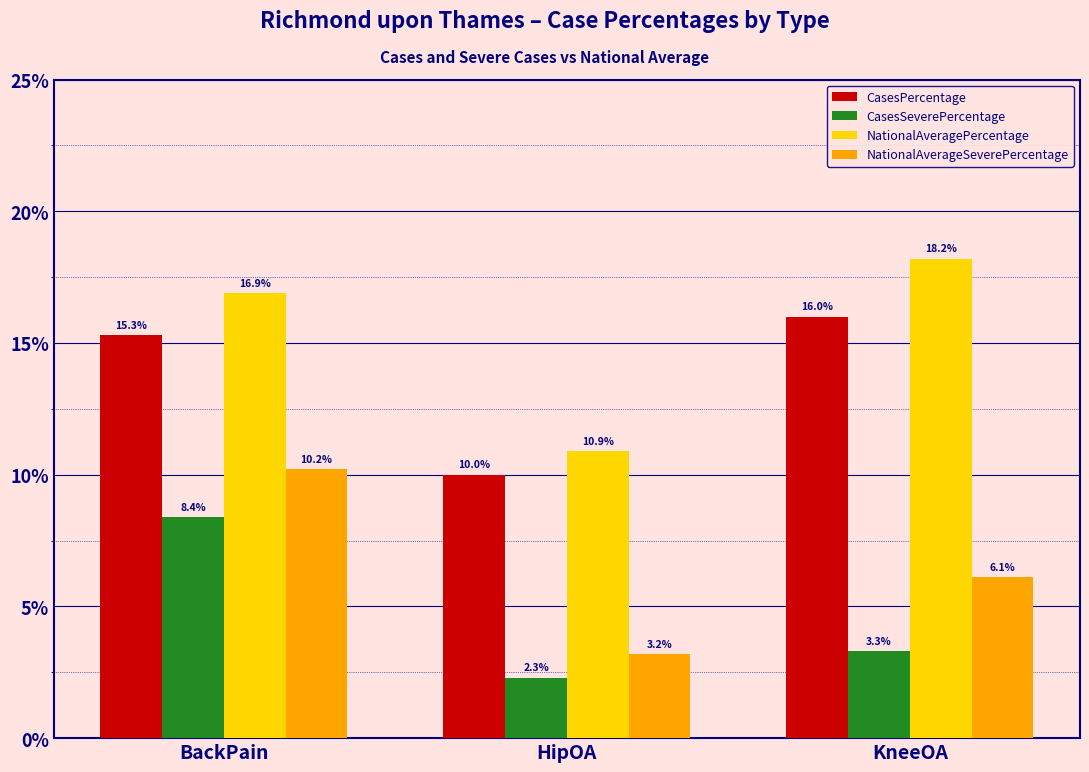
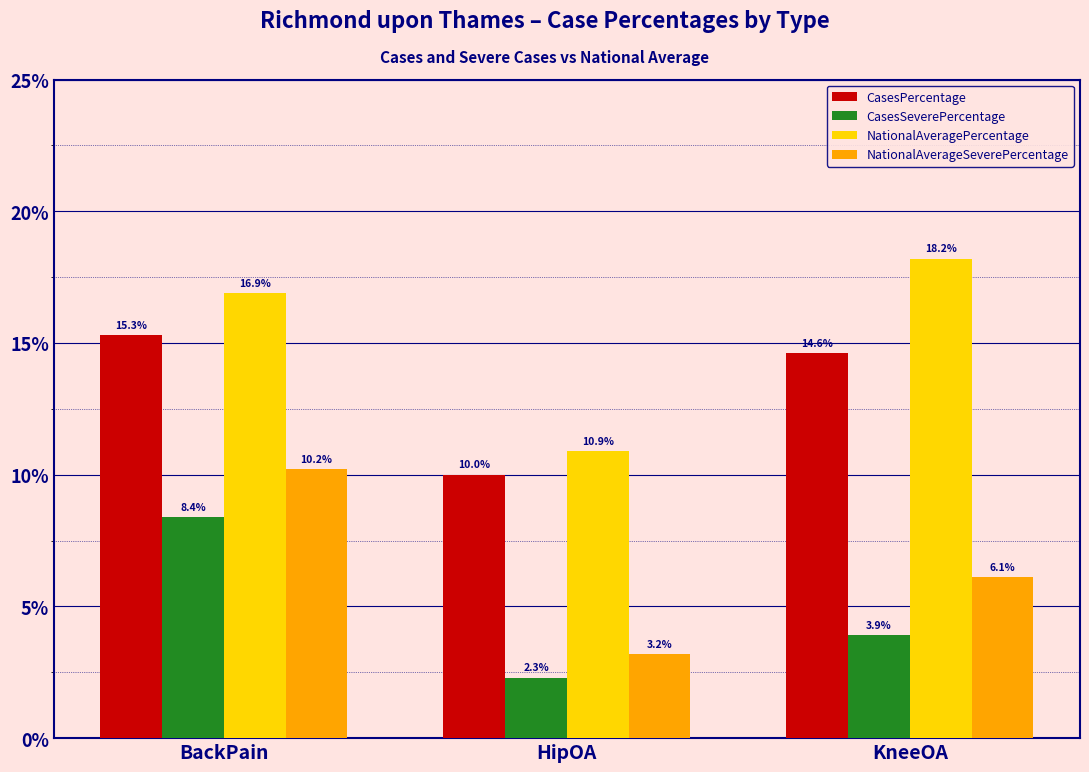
CasesPercentage, KneeOA: 16.0% -> 14.6%
CasesSeverePercentage, KneeOA: 3.3% -> 3.9%
